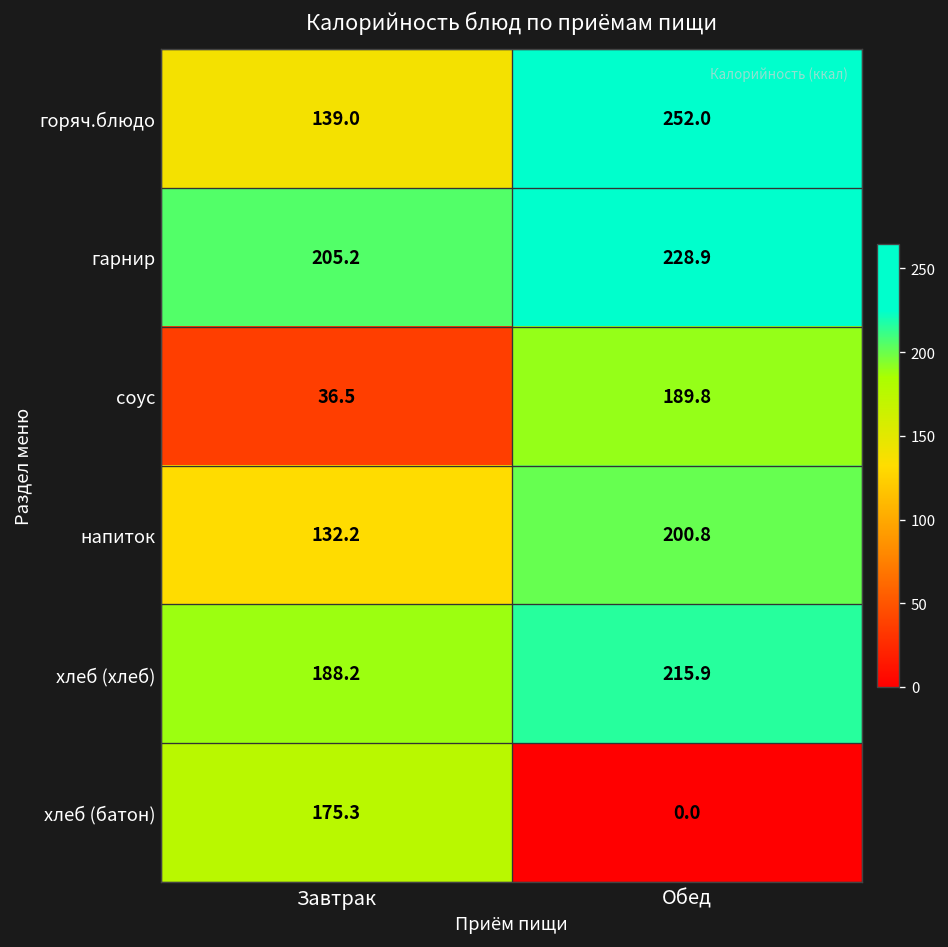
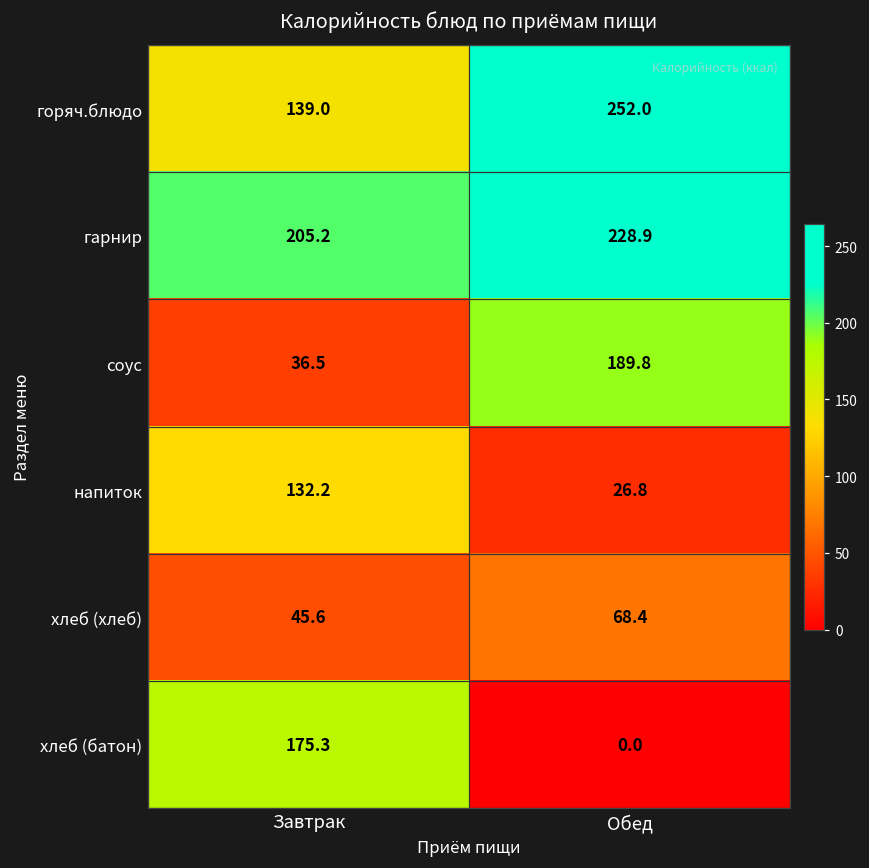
напиток, Обед: 200.8 -> 26.8
хлеб (хлеб), Завтрак: 188.2 -> 45.6
хлеб (хлеб), Обед: 215.9 -> 68.4
